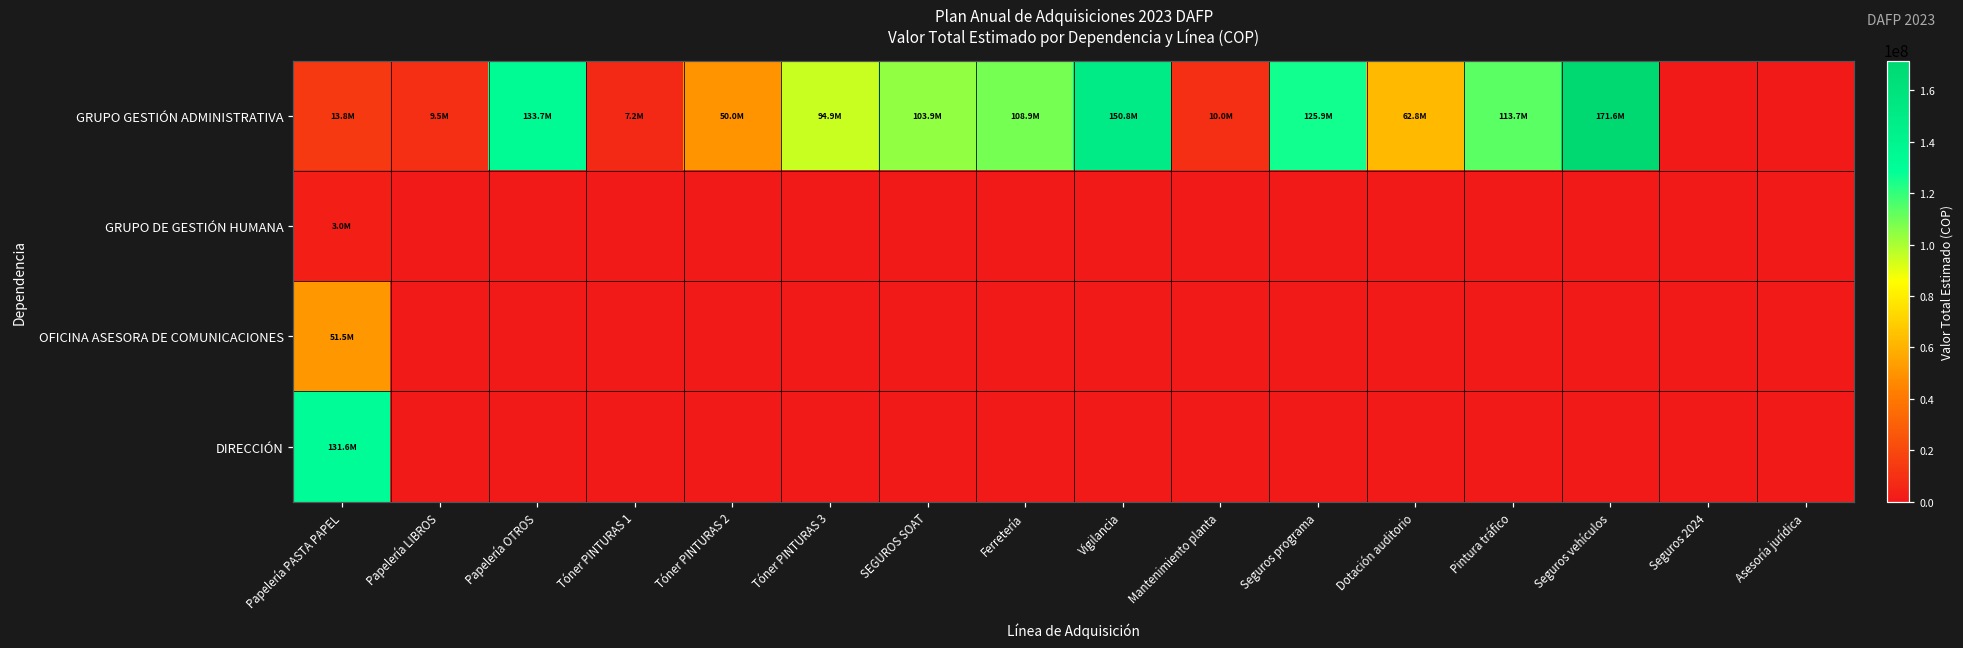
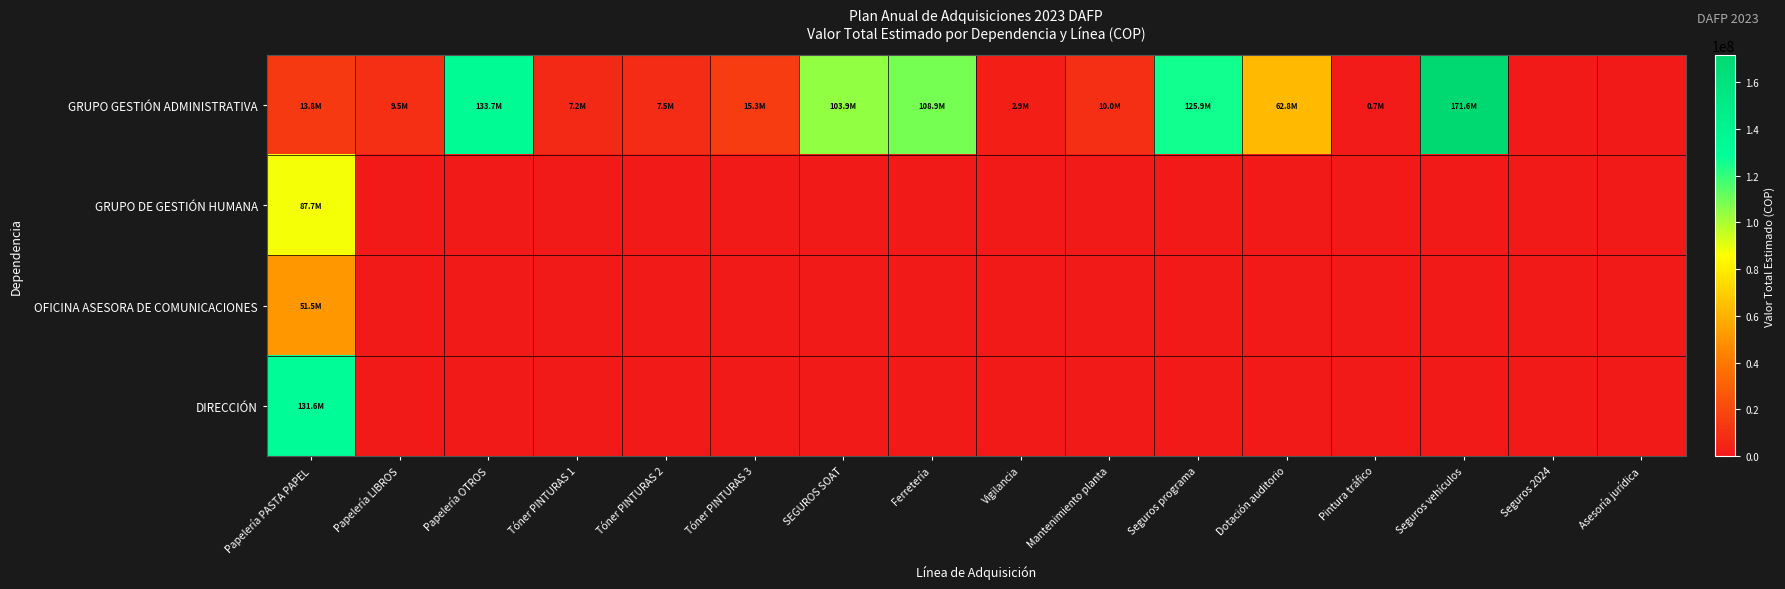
GRUPO GESTIÓN ADMINISTRATIVA, Tóner PINTURAS 2: 50.0M -> 7.5M
GRUPO GESTIÓN ADMINISTRATIVA, Tóner PINTURAS 3: 94.9M -> 15.3M
GRUPO GESTIÓN ADMINISTRATIVA, Vigilancia: 150.8M -> 2.9M
GRUPO GESTIÓN ADMINISTRATIVA, Pintura tráfico: 113.7M -> 0.7M
GRUPO DE GESTIÓN HUMANA, Papelería PASTA PAPEL: 3.0M -> 87.7M
